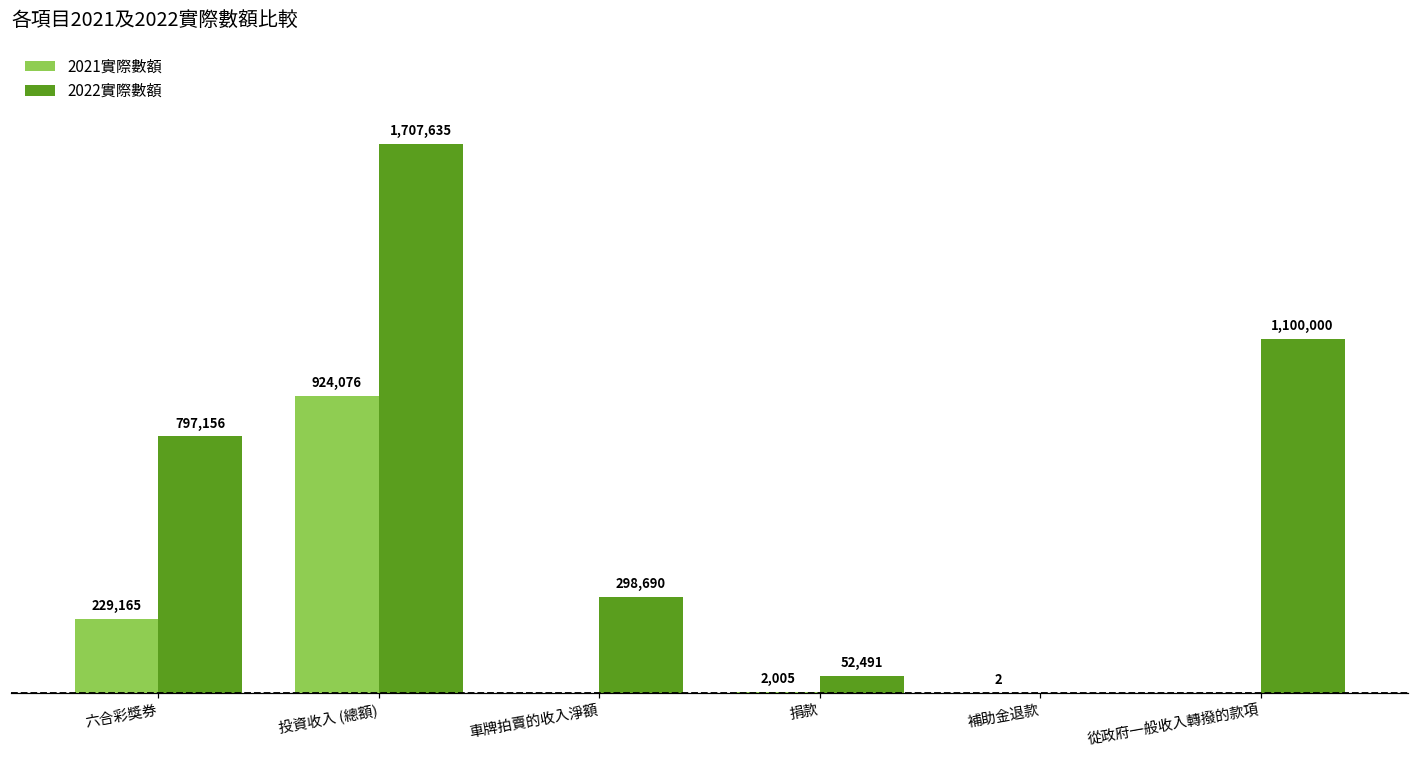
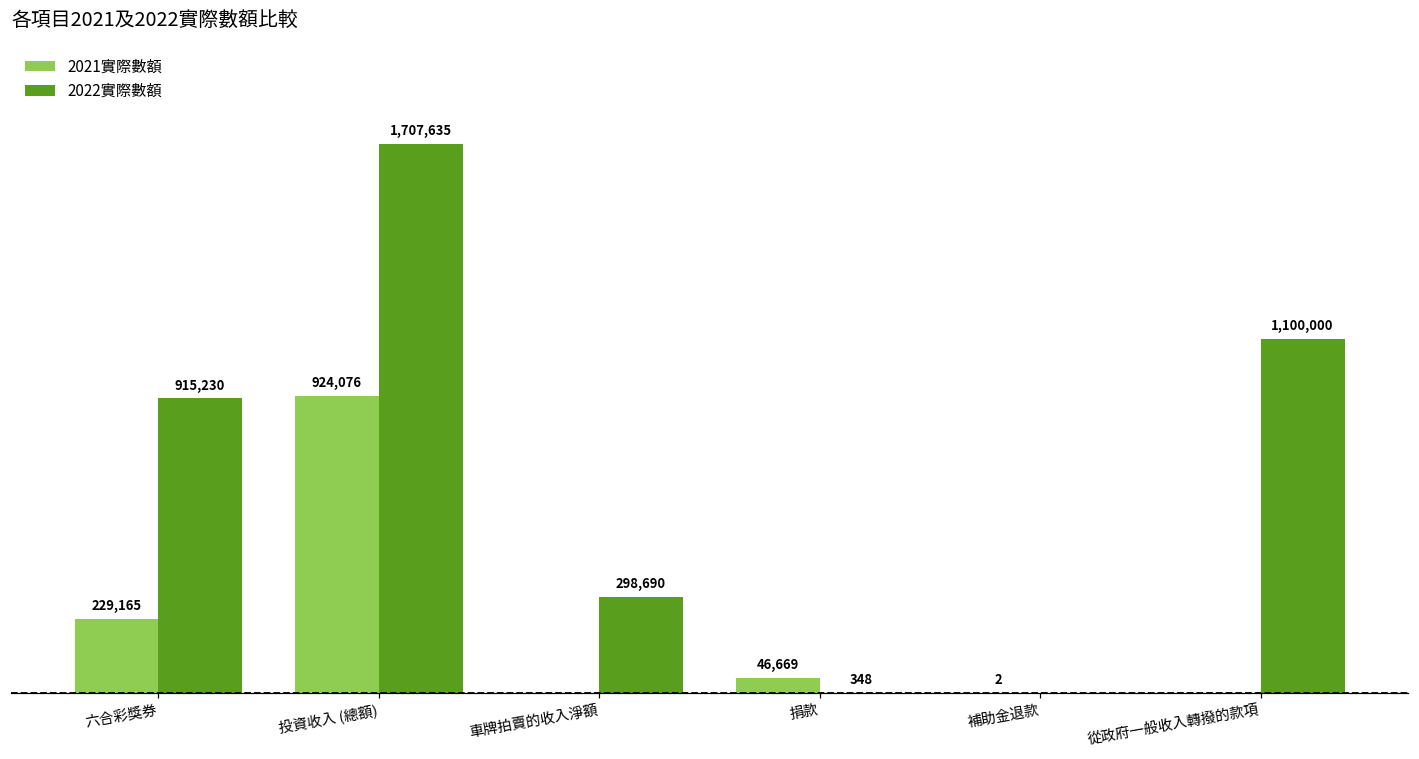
2022實際數額, 六合彩獎券: 797,156 -> 915,230
2021實際數額, 捐款: 2,005 -> 46,669
2022實際數額, 捐款: 52,491 -> 348
